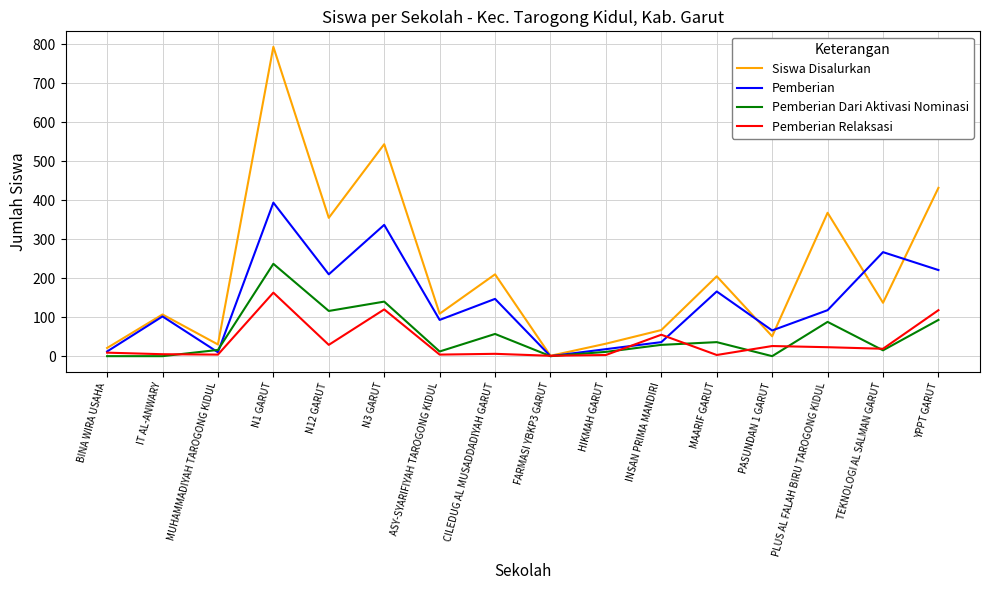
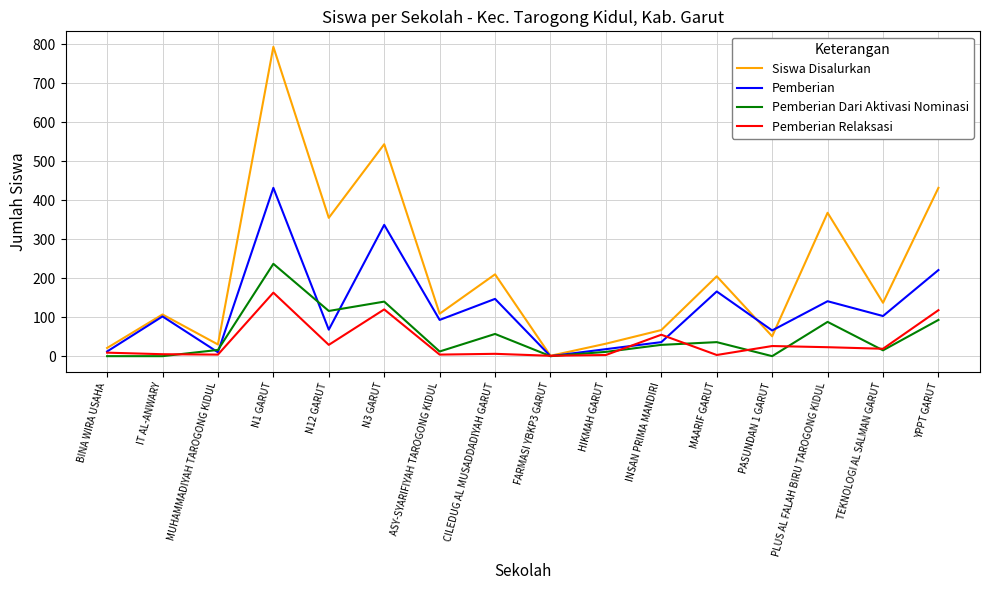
Pemberian, N1 GARUT: 390 -> 430
Pemberian, N12 GARUT: 210 -> 70
Pemberian, PLUS AL FALAH BIRU TAROGONG KIDUL: 120 -> 140
Pemberian, TEKNOLOGI AL SALMAN GARUT: 270 -> 100
